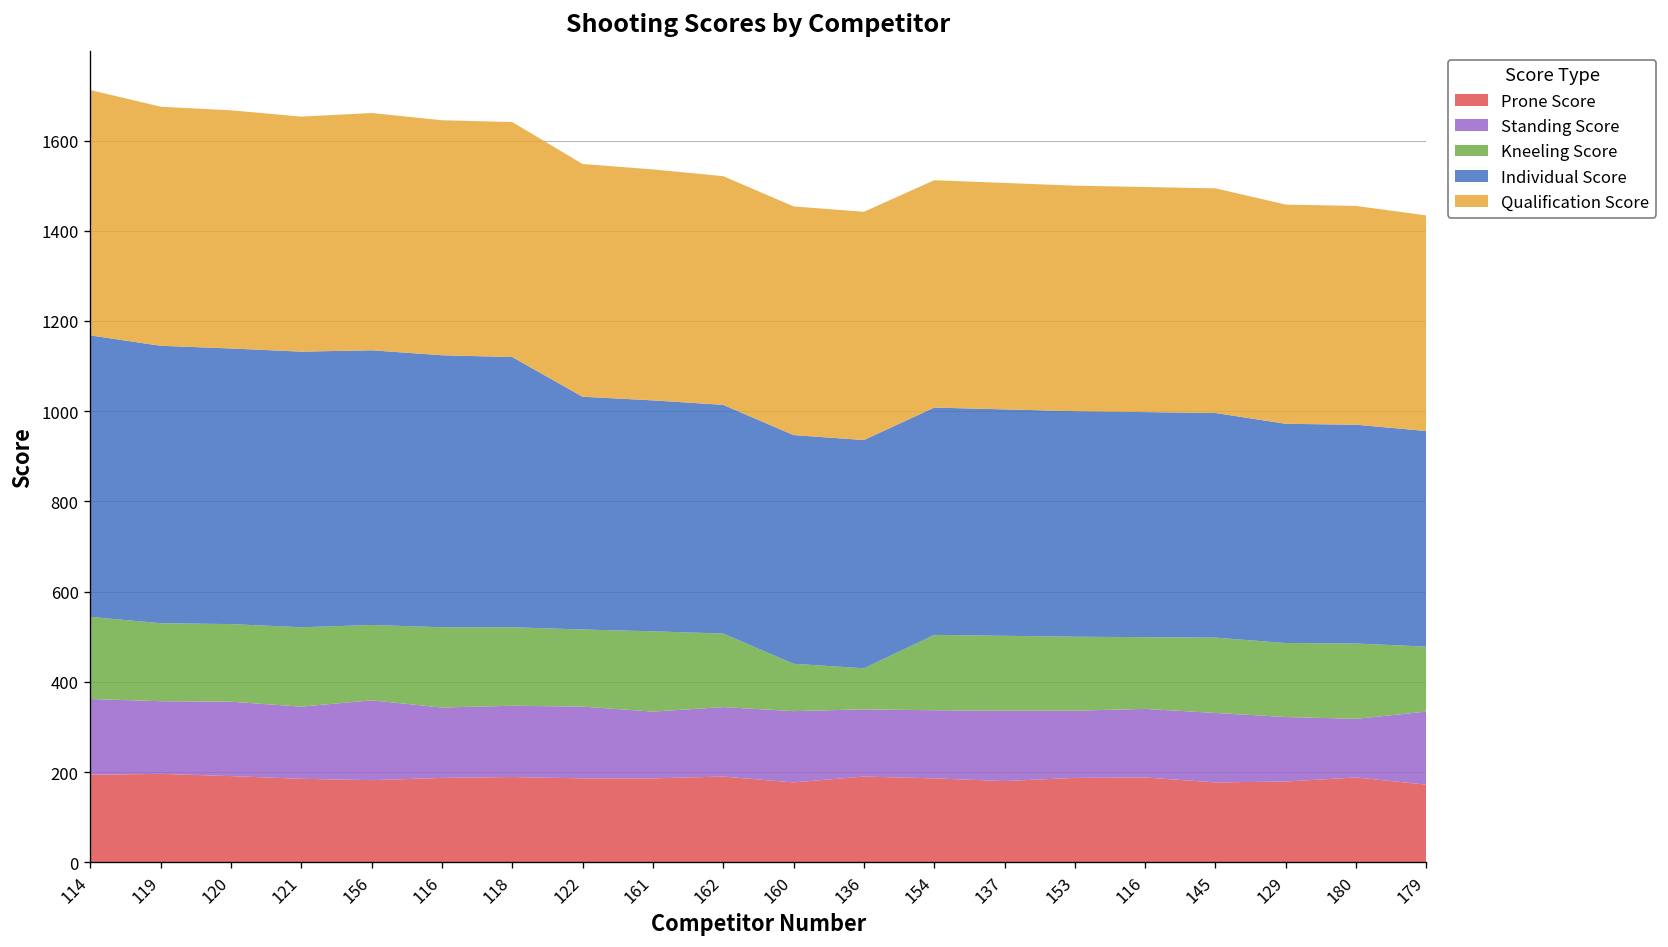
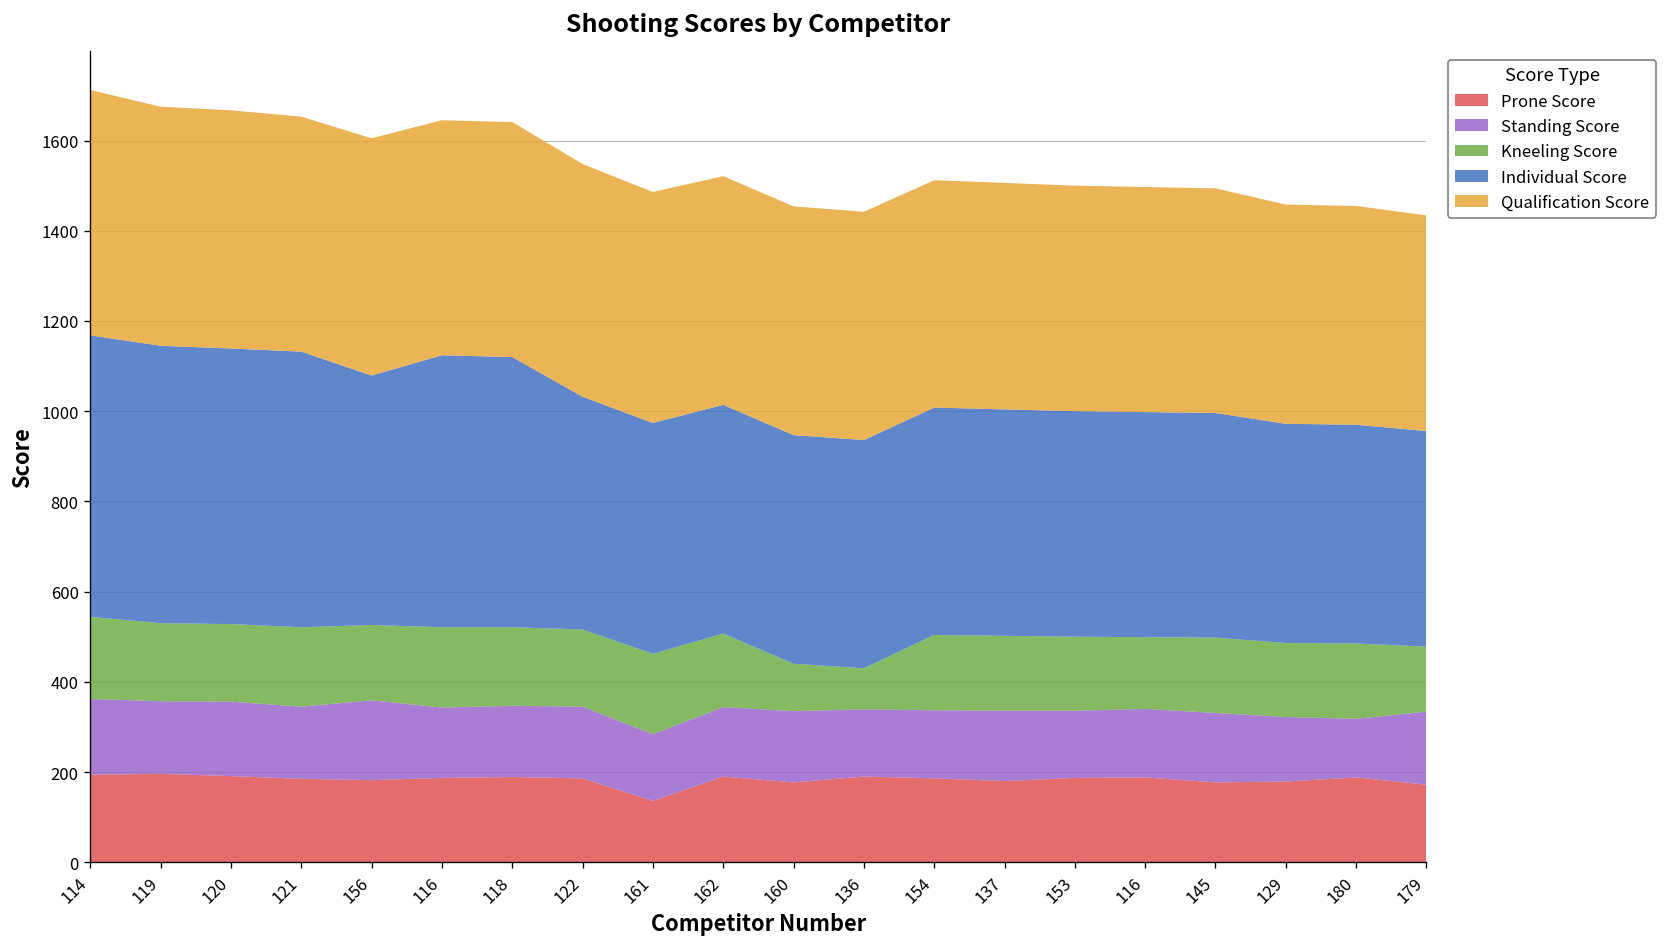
Individual Score, 156: 610 -> 550
Prone Score, 161: 190 -> 140
